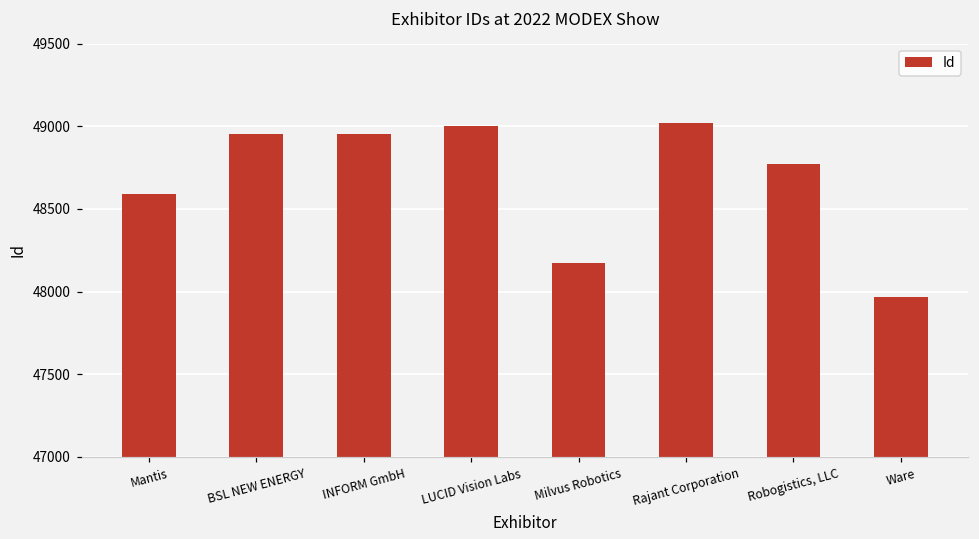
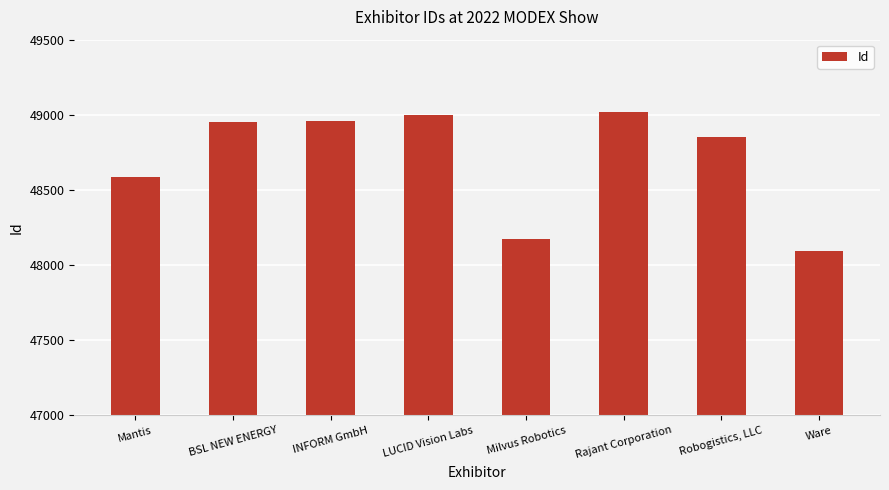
Robogistics, LLC: 48770 -> 48850
Ware: 47970 -> 48090
